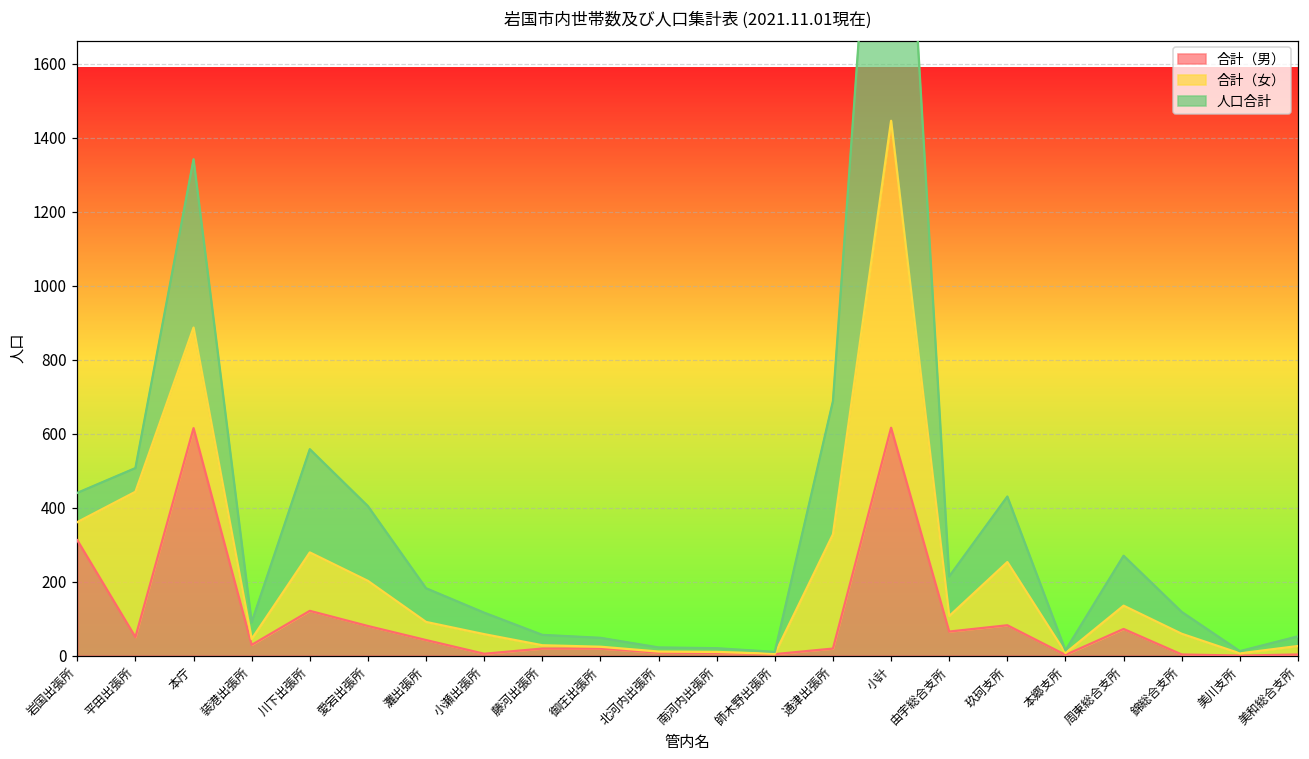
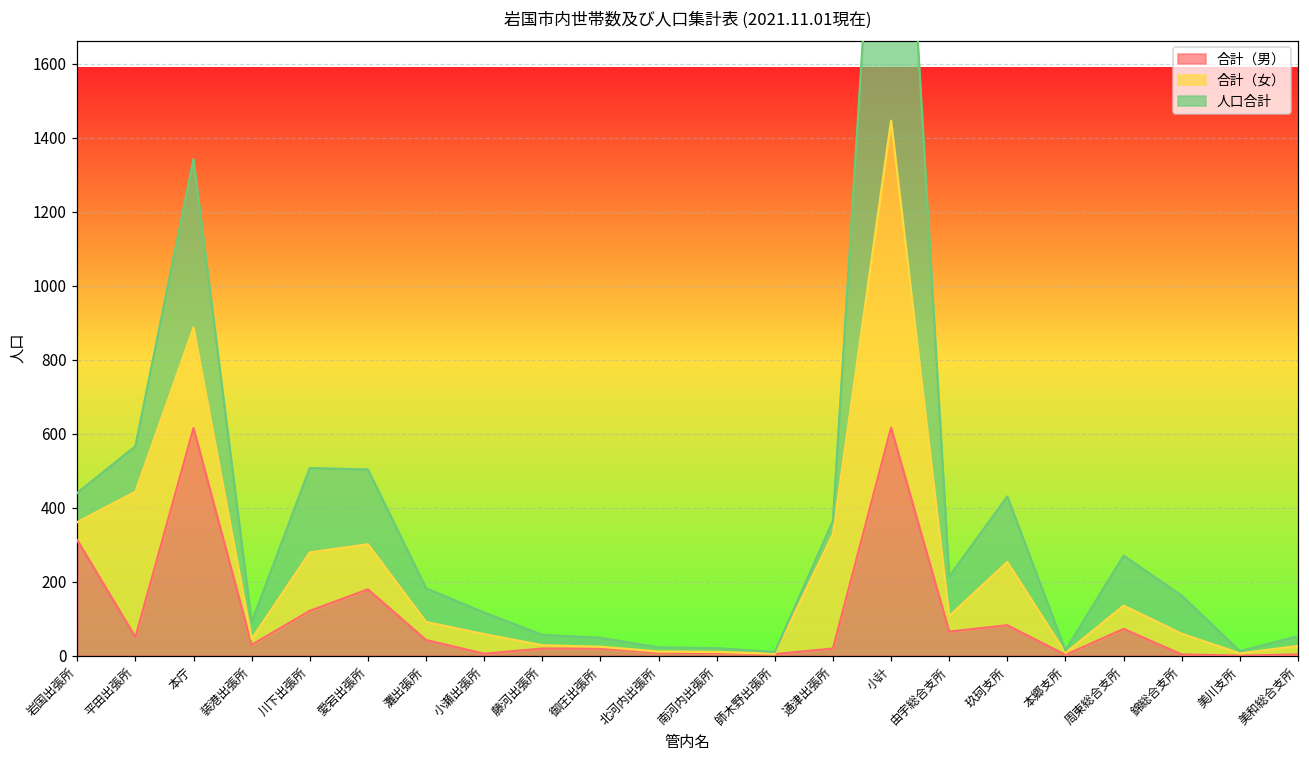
人口合計, 平田出張所: 60 -> 120
人口合計, 川下出張所: 280 -> 230
合計（男）, 愛宕出張所: 80 -> 180
人口合計, 通津出張所: 360 -> 40
人口合計, 錦総合支所: 60 -> 100
